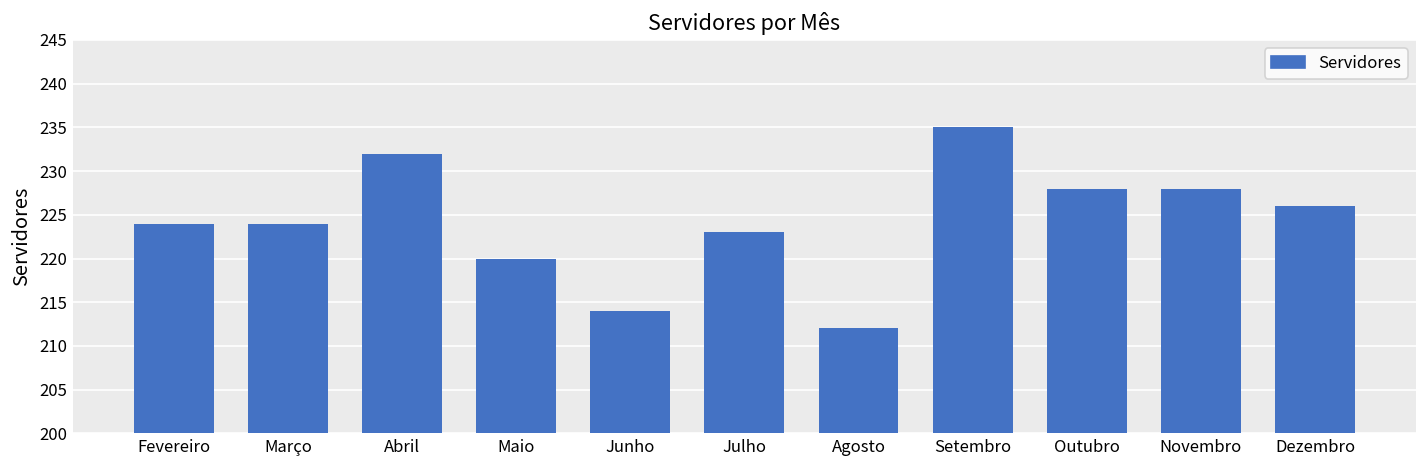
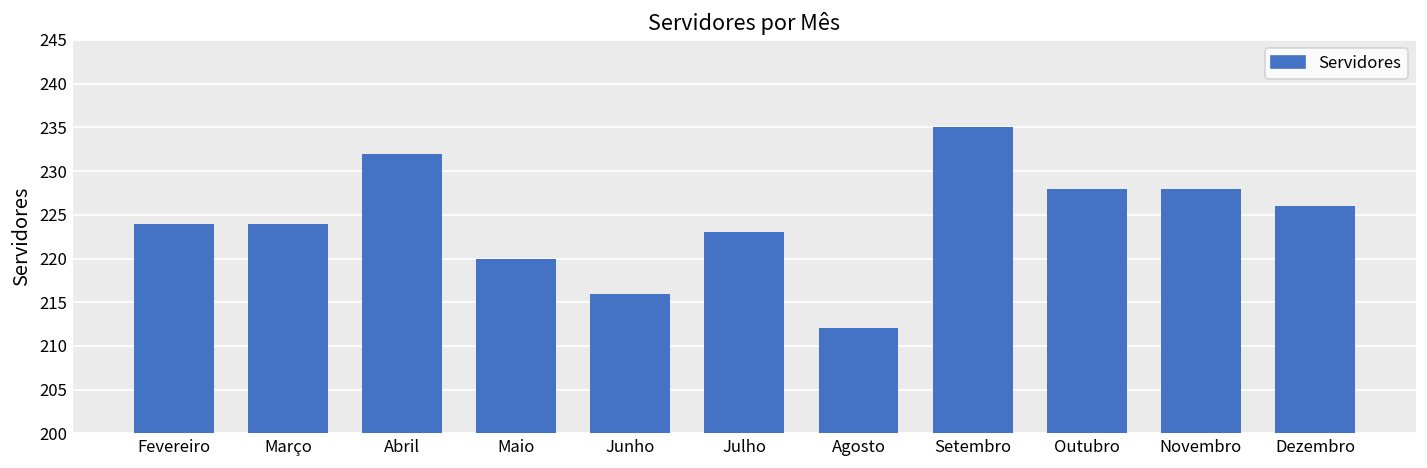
Junho: 214 -> 216
